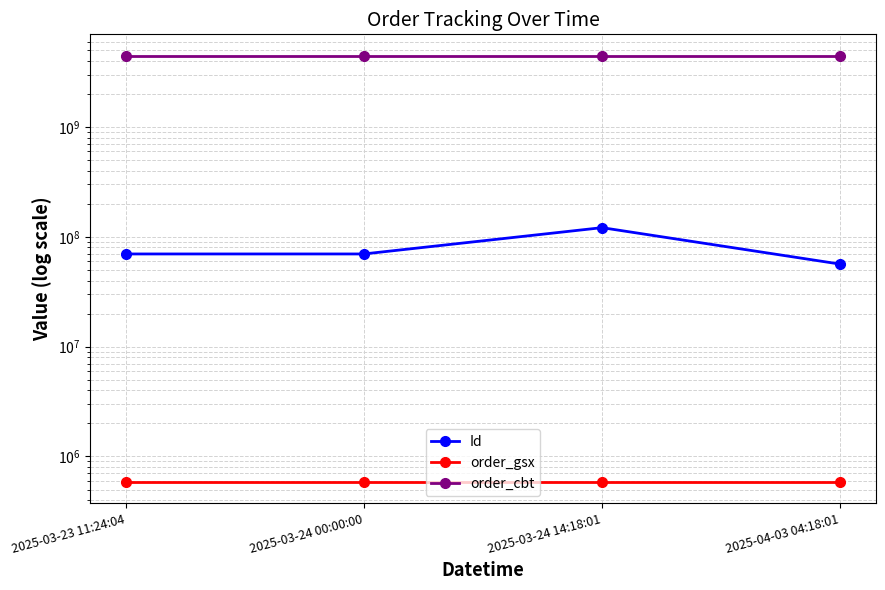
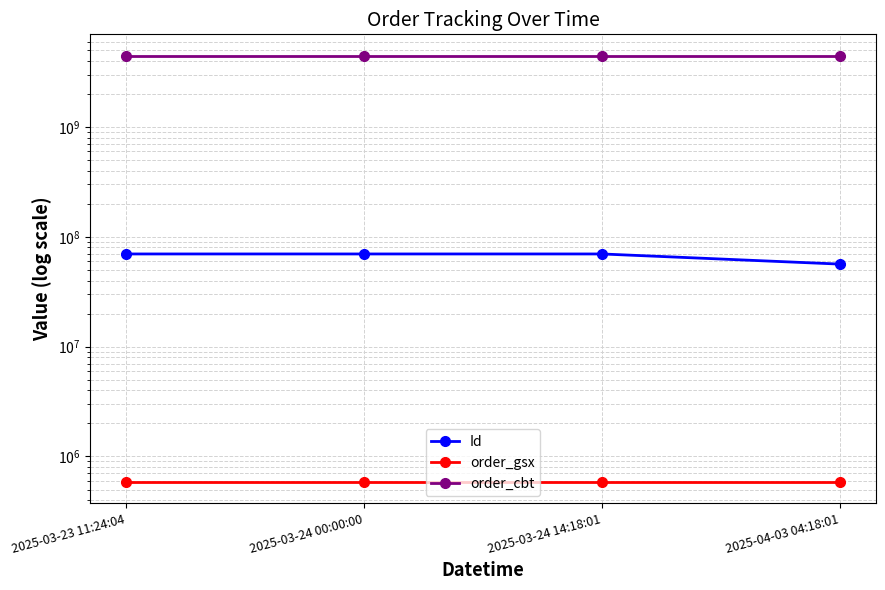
Id, 2025-03-24 14:18:01: 120000000 -> 70000000
